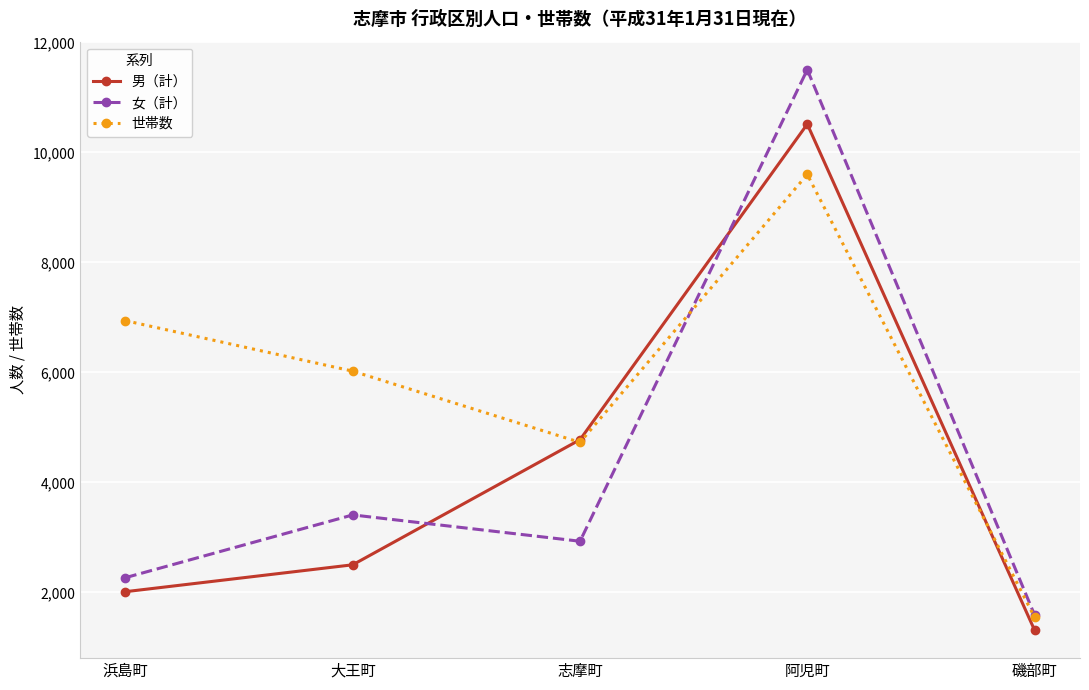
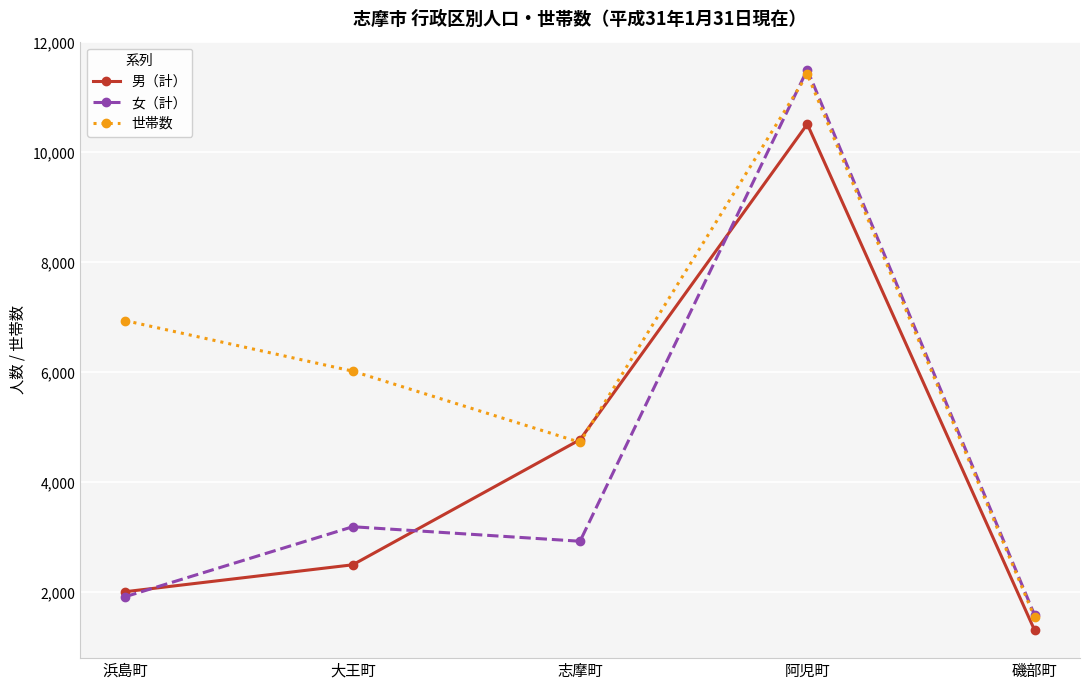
女（計）, 浜島町: 2,300 -> 1,900
女（計）, 大王町: 3,400 -> 3,200
世帯数, 阿児町: 9,600 -> 11,400
